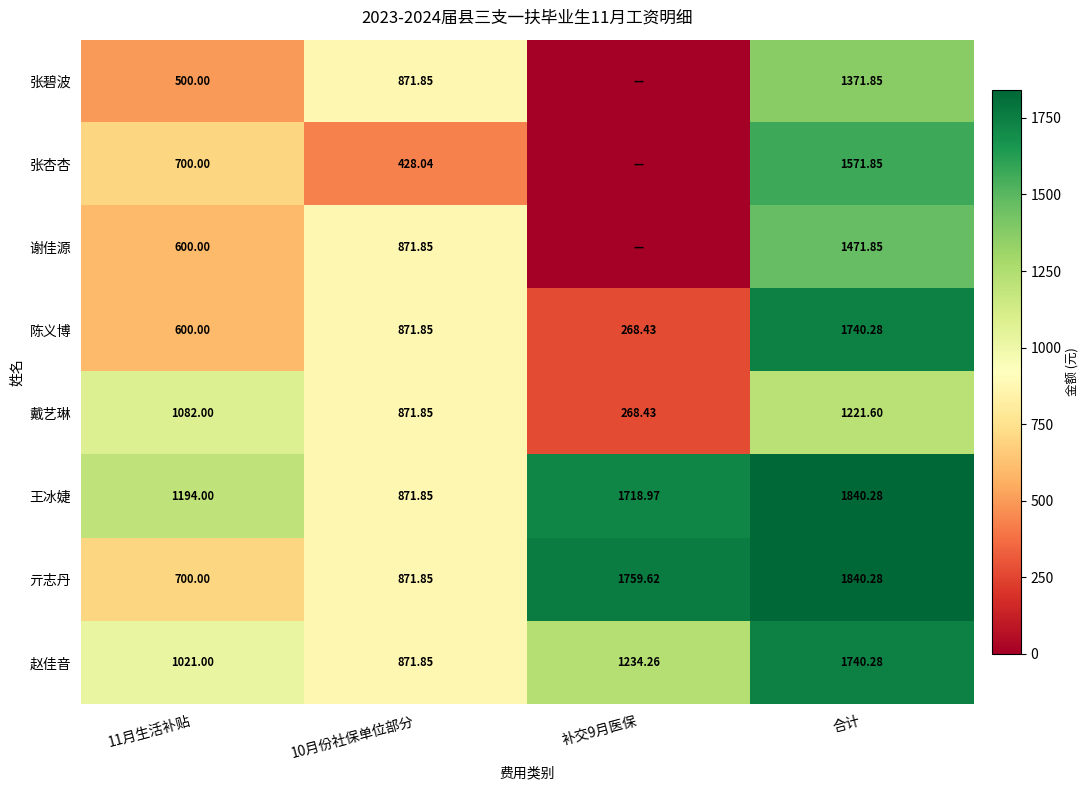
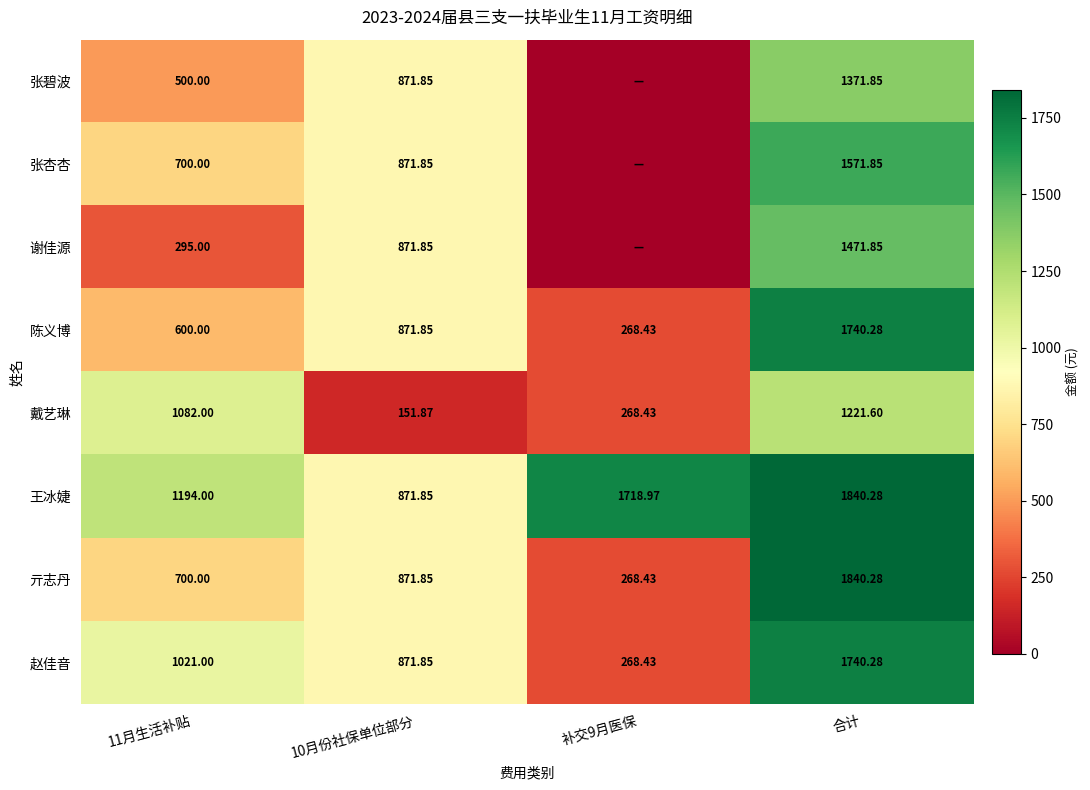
张杏杏, 10月份社保单位部分: 428.04 -> 871.85
谢佳源, 11月生活补贴: 600.00 -> 295.00
戴艺琳, 10月份社保单位部分: 871.85 -> 151.87
亓志丹, 补交9月医保: 1759.62 -> 268.43
赵佳音, 补交9月医保: 1234.26 -> 268.43
